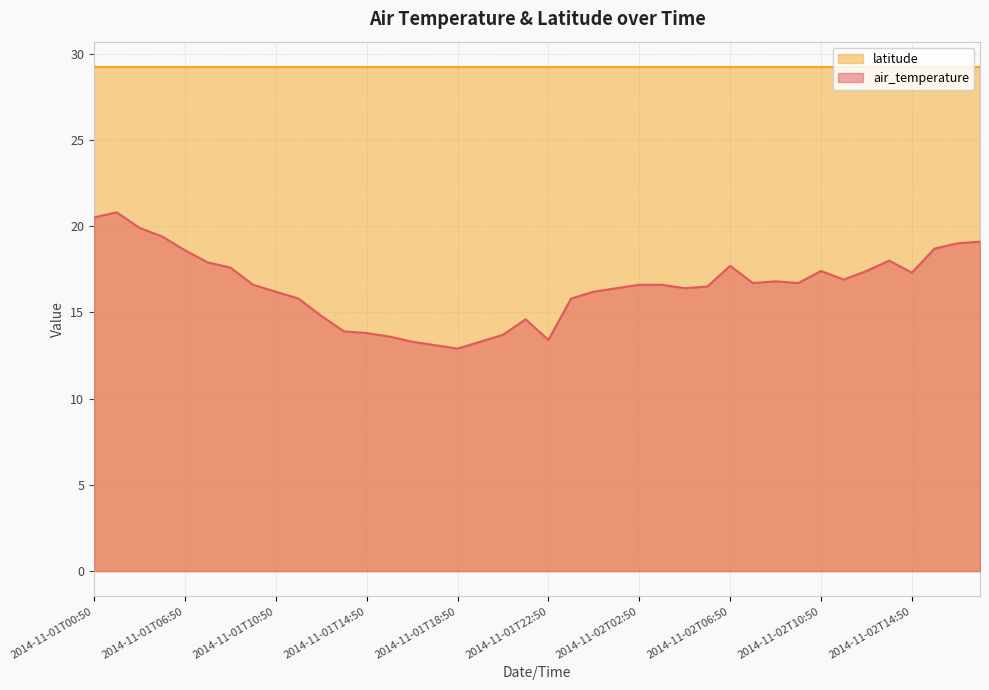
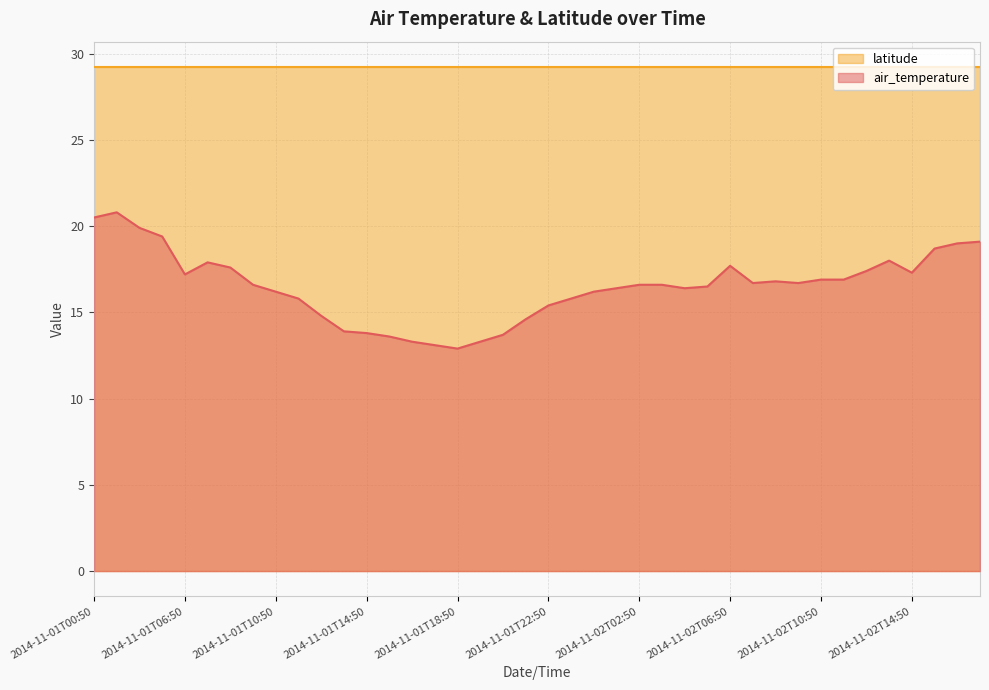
air_temperature, 2014-11-01T06:50: 18.6 -> 17.2
air_temperature, 2014-11-01T22:50: 13.4 -> 15.4
air_temperature, 2014-11-02T10:50: 17.4 -> 16.9
